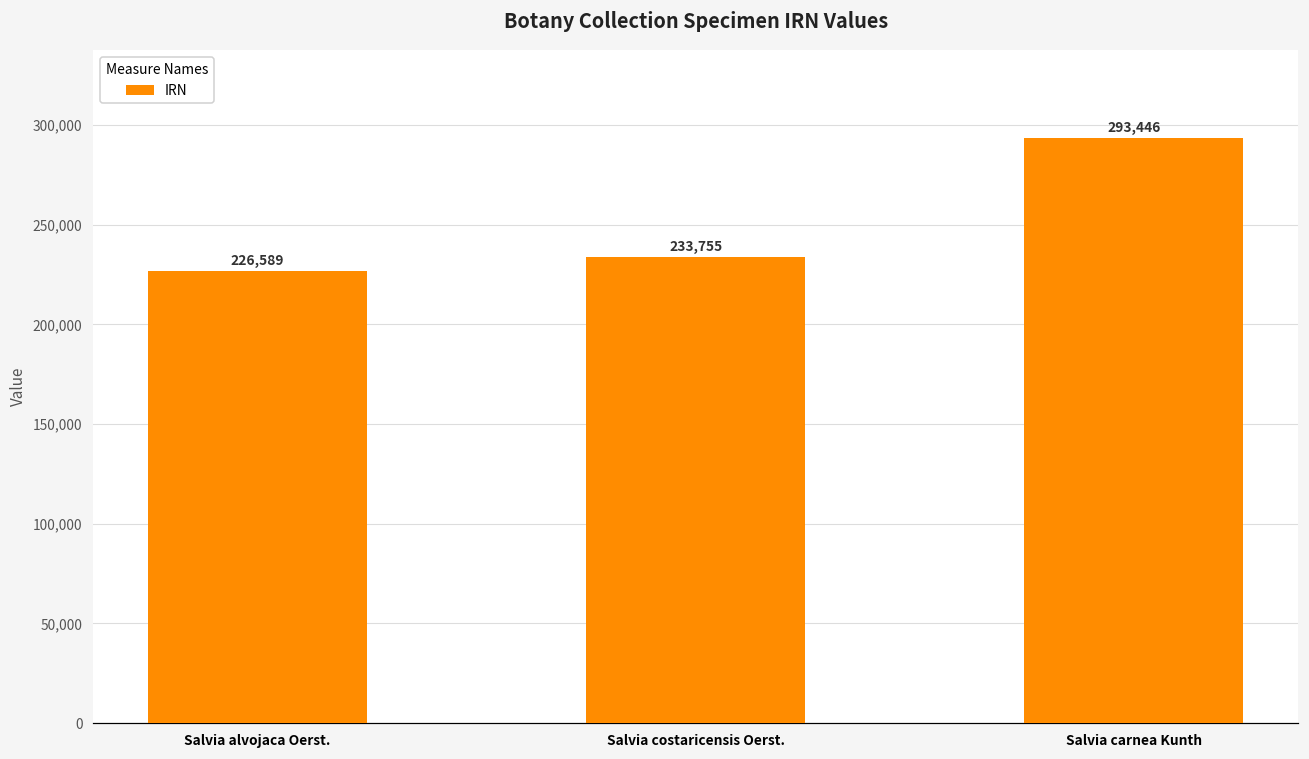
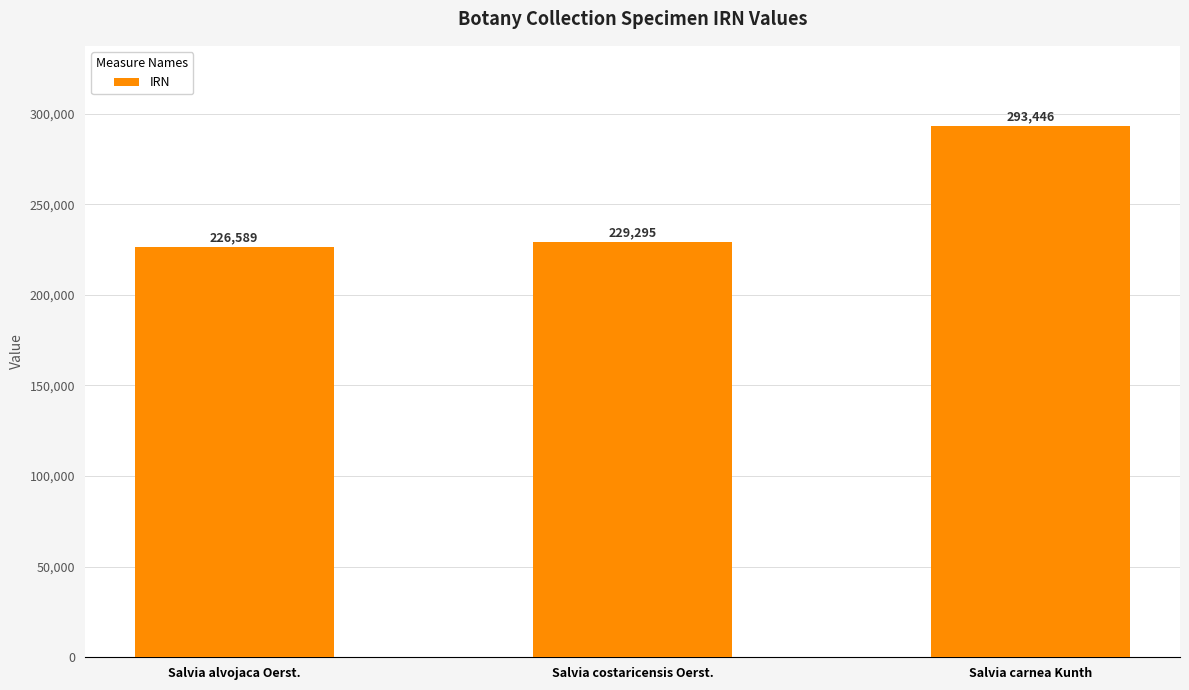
Salvia costaricensis Oerst.: 233,755 -> 229,295
